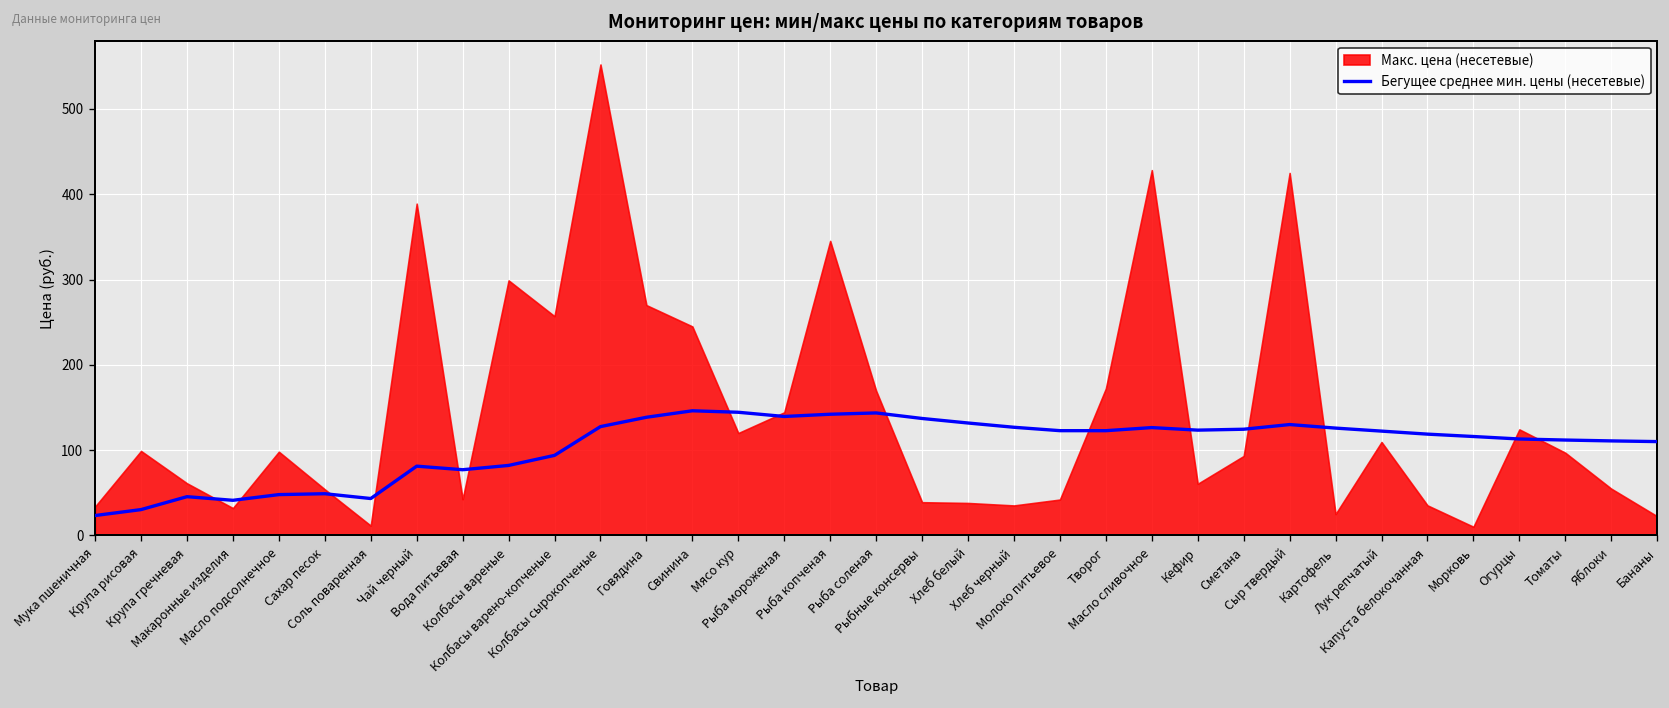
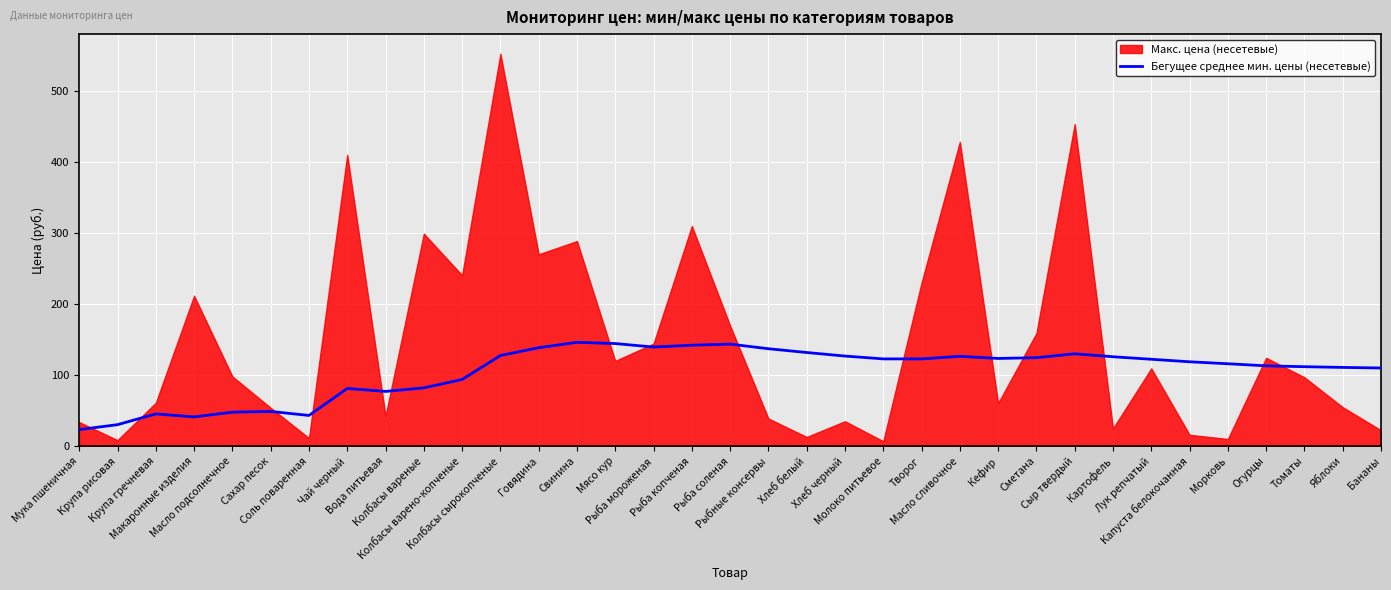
Макс. цена (несетевые), Крупа рисовая: 100 -> 10
Макс. цена (несетевые), Макаронные изделия: 30 -> 210
Макс. цена (несетевые), Чай черный: 390 -> 410
Макс. цена (несетевые), Колбасы варено-копченые: 260 -> 240
Макс. цена (несетевые), Свинина: 250 -> 290
Макс. цена (несетевые), Рыба копченая: 350 -> 310
Макс. цена (несетевые), Хлеб белый: 40 -> 10
Макс. цена (несетевые), Молоко питьевое: 40 -> 10
Макс. цена (несетевые), Творог: 170 -> 230
Макс. цена (несетевые), Сметана: 90 -> 160
Макс. цена (несетевые), Сыр твердый: 430 -> 450
Макс. цена (несетевые), Капуста белокочанная: 40 -> 20
